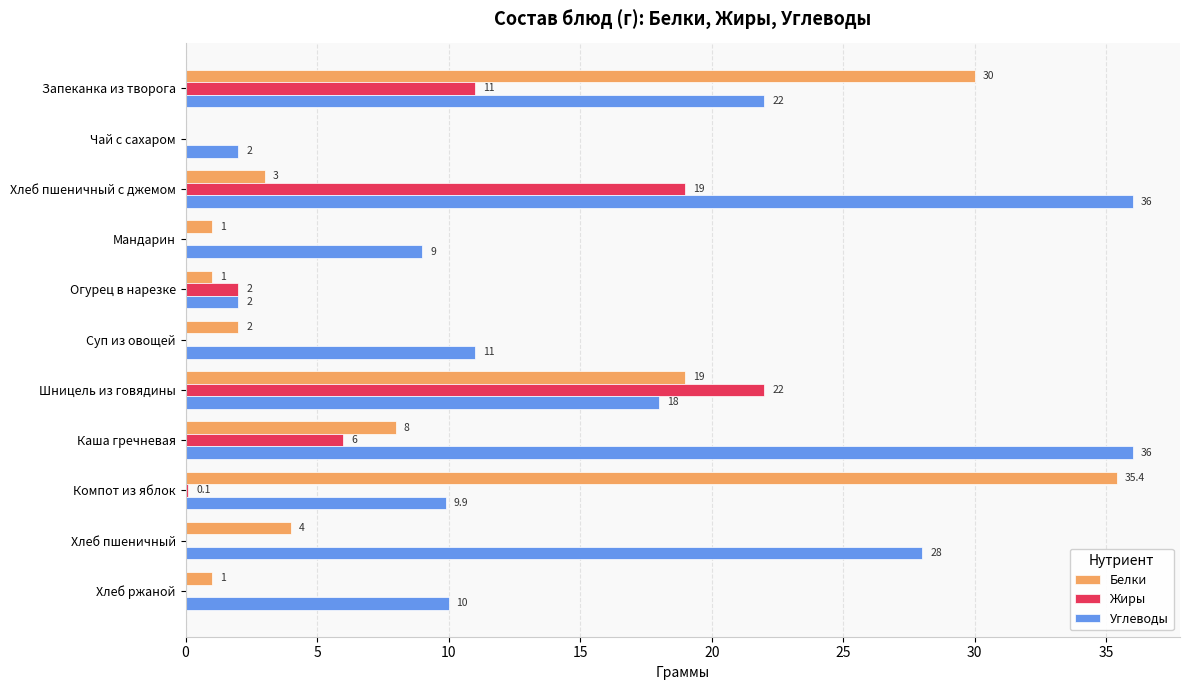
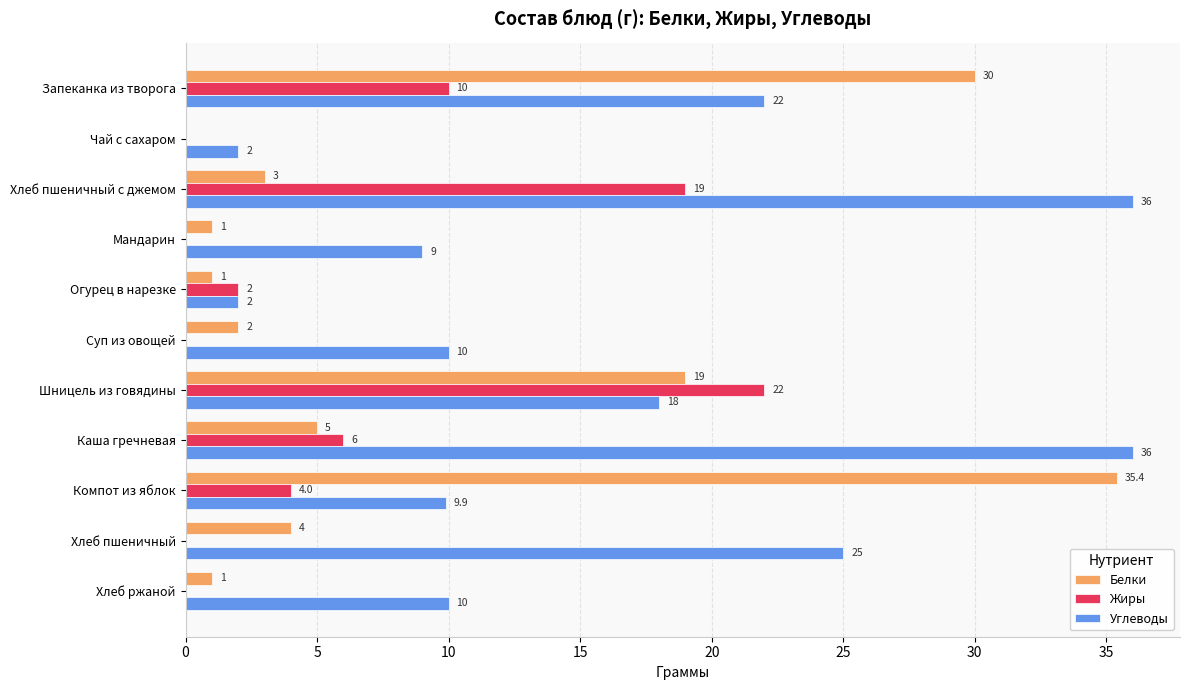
Жиры, Запеканка из творога: 11 -> 10
Углеводы, Суп из овощей: 11 -> 10
Белки, Каша гречневая: 8 -> 5
Жиры, Компот из яблок: 0.1 -> 4.0
Углеводы, Хлеб пшеничный: 28 -> 25
